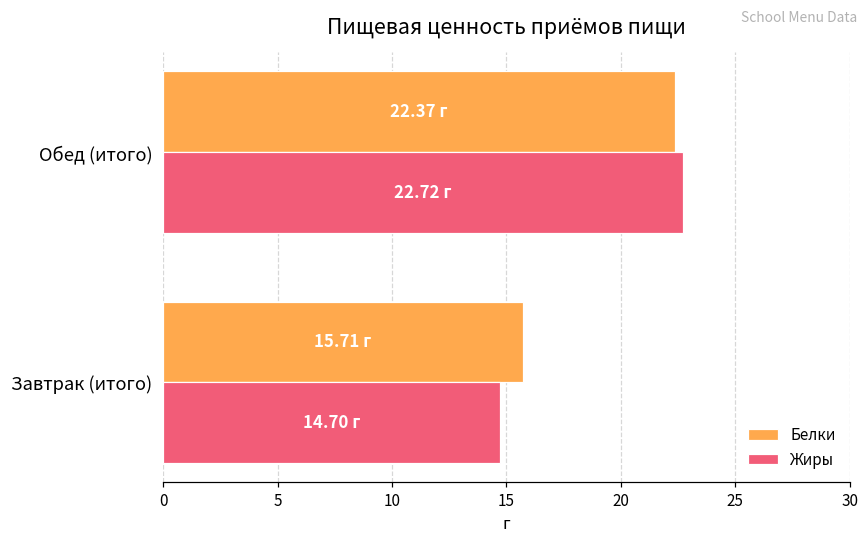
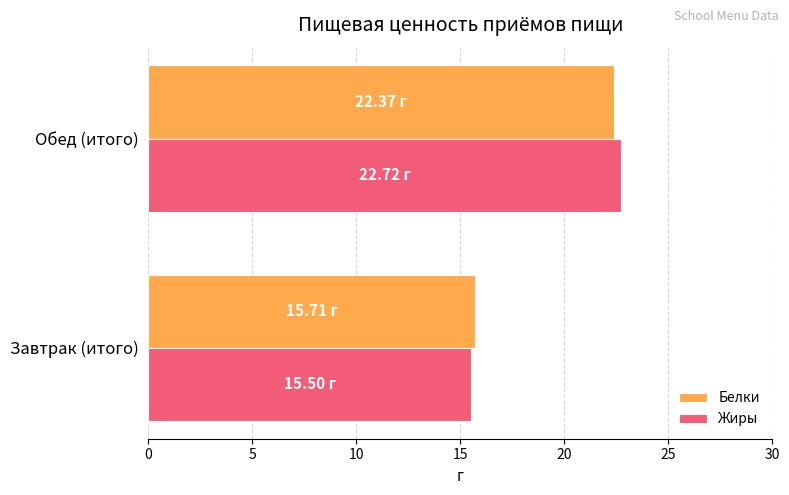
Жиры, Завтрак (итого): 14.70 -> 15.50
